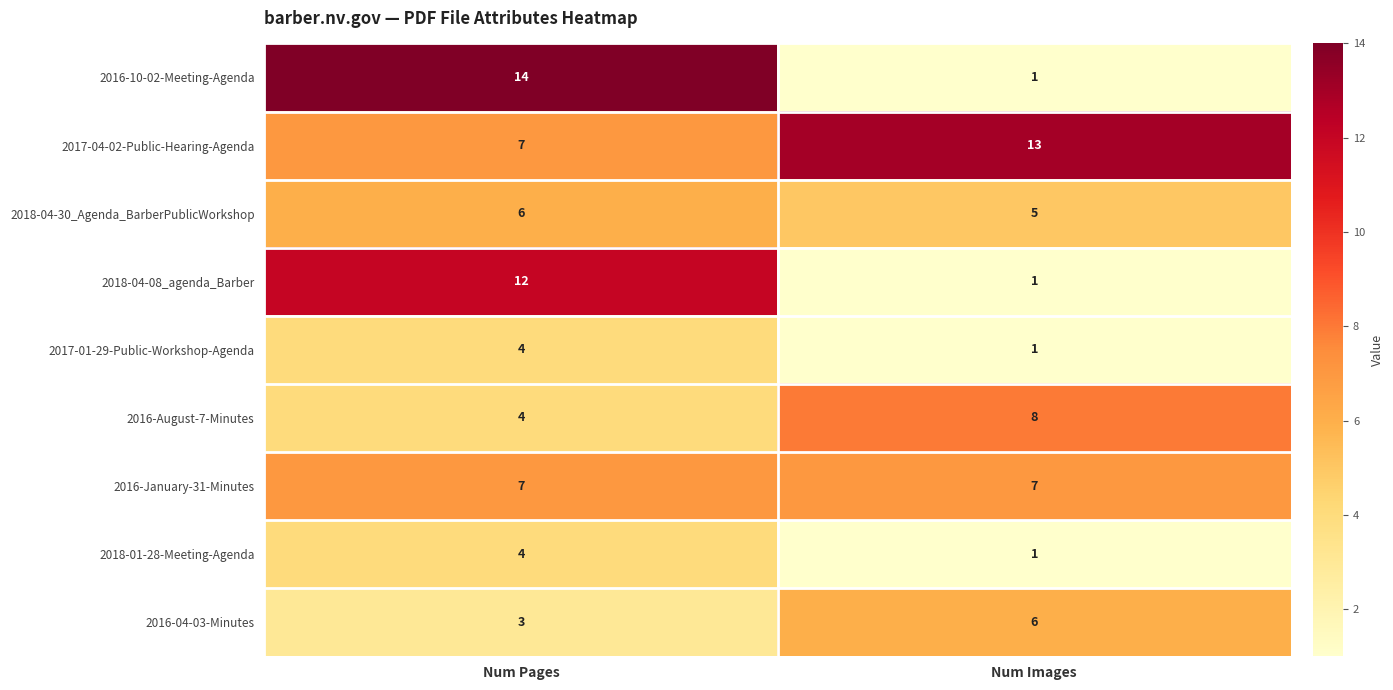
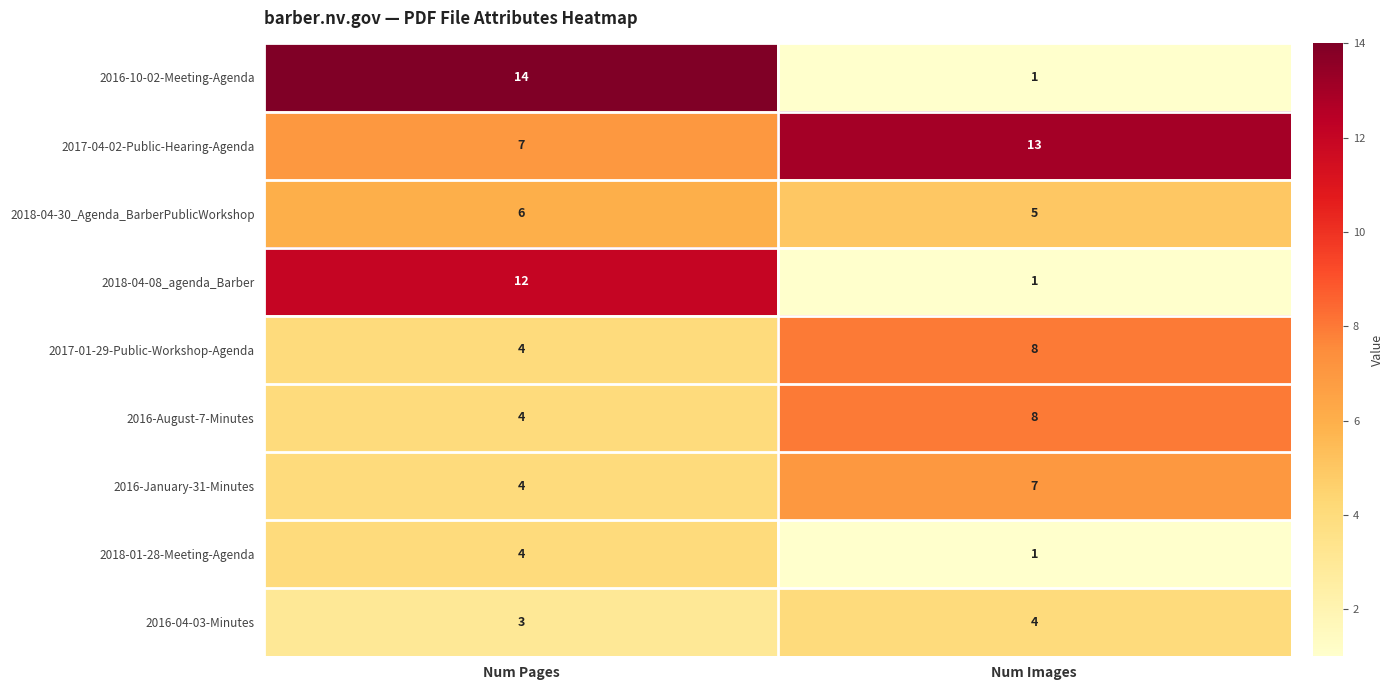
2017-01-29-Public-Workshop-Agenda, Num Images: 1 -> 8
2016-January-31-Minutes, Num Pages: 7 -> 4
2016-04-03-Minutes, Num Images: 6 -> 4
